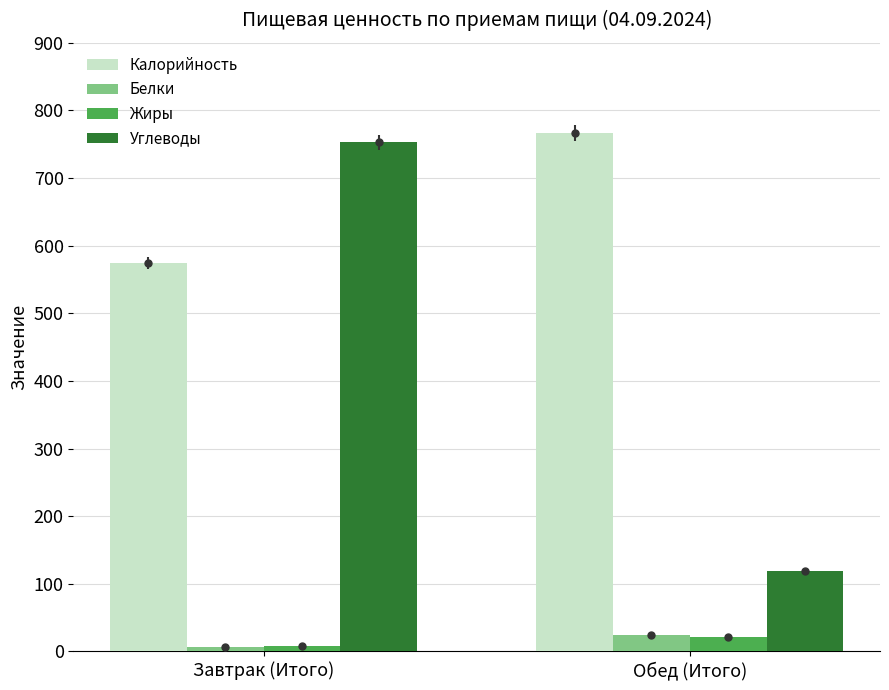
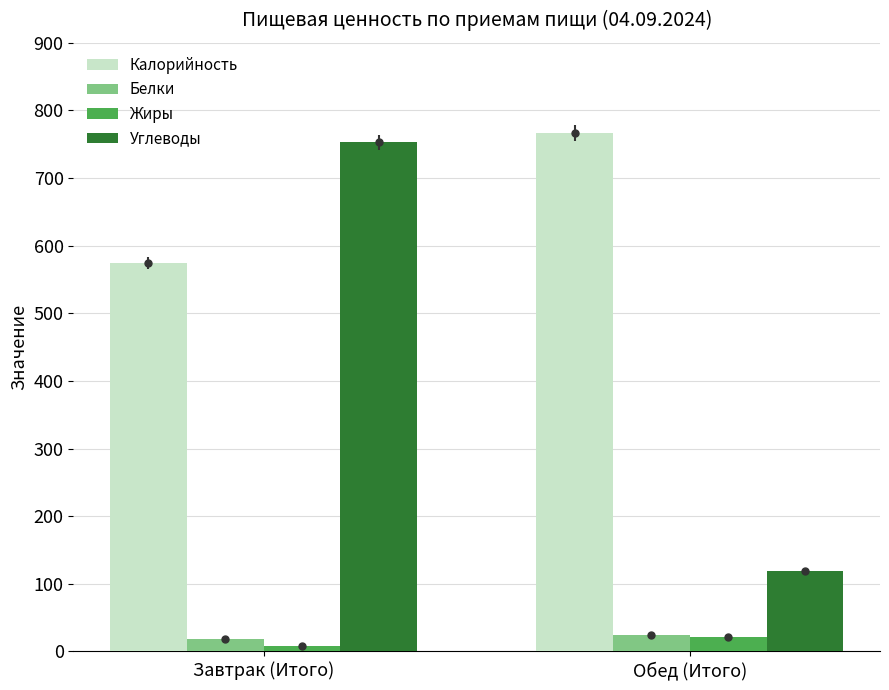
Белки, Завтрак (Итого): 10 -> 20
